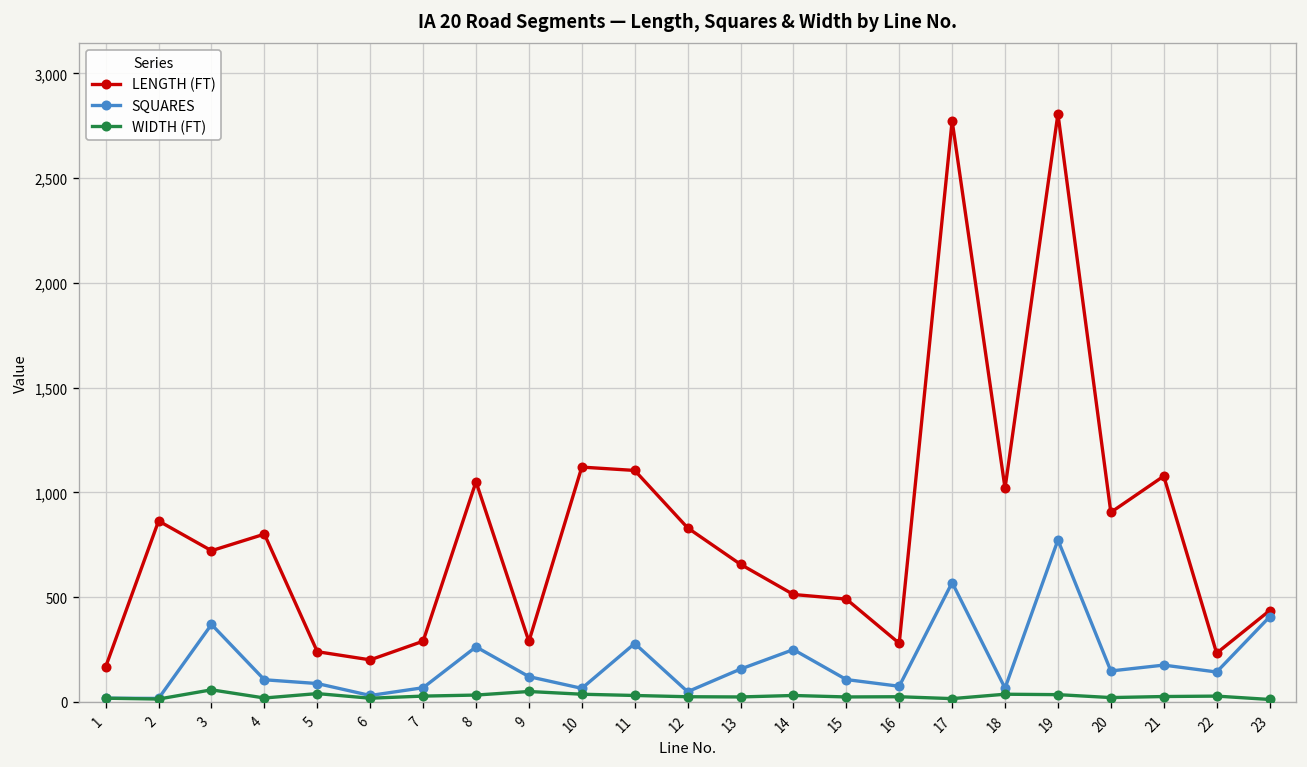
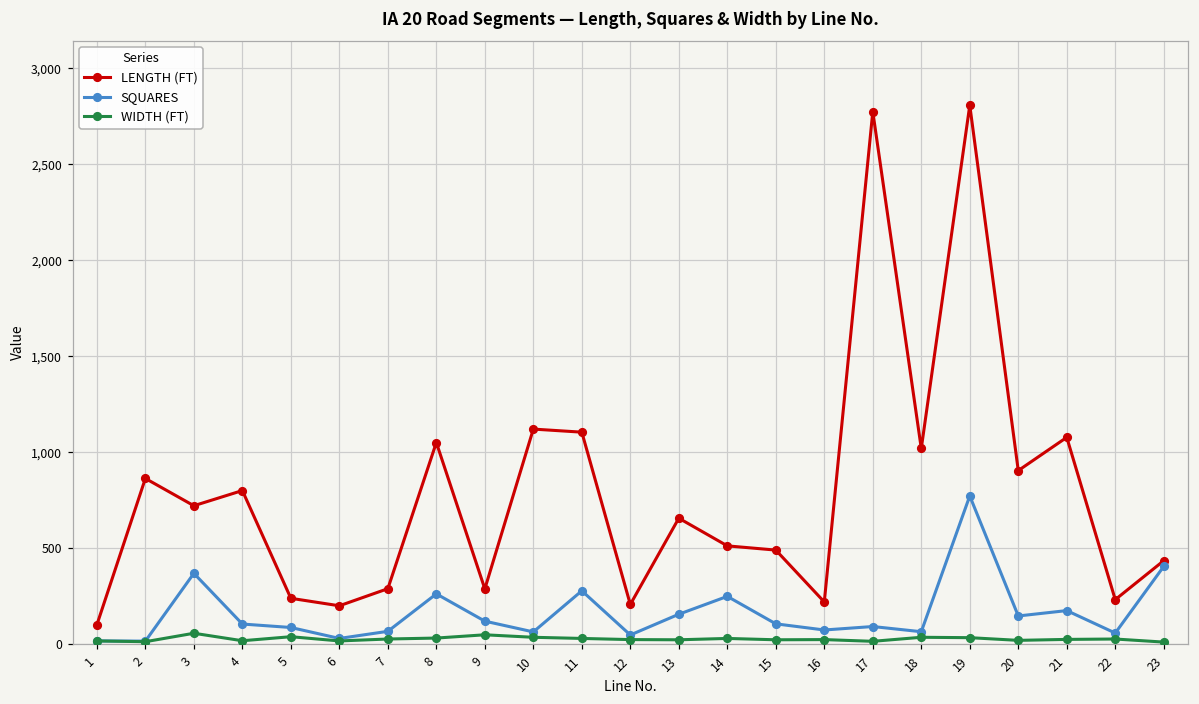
LENGTH (FT), 1: 170 -> 100
LENGTH (FT), 12: 830 -> 210
LENGTH (FT), 16: 280 -> 220
SQUARES, 17: 570 -> 90
SQUARES, 22: 140 -> 60
